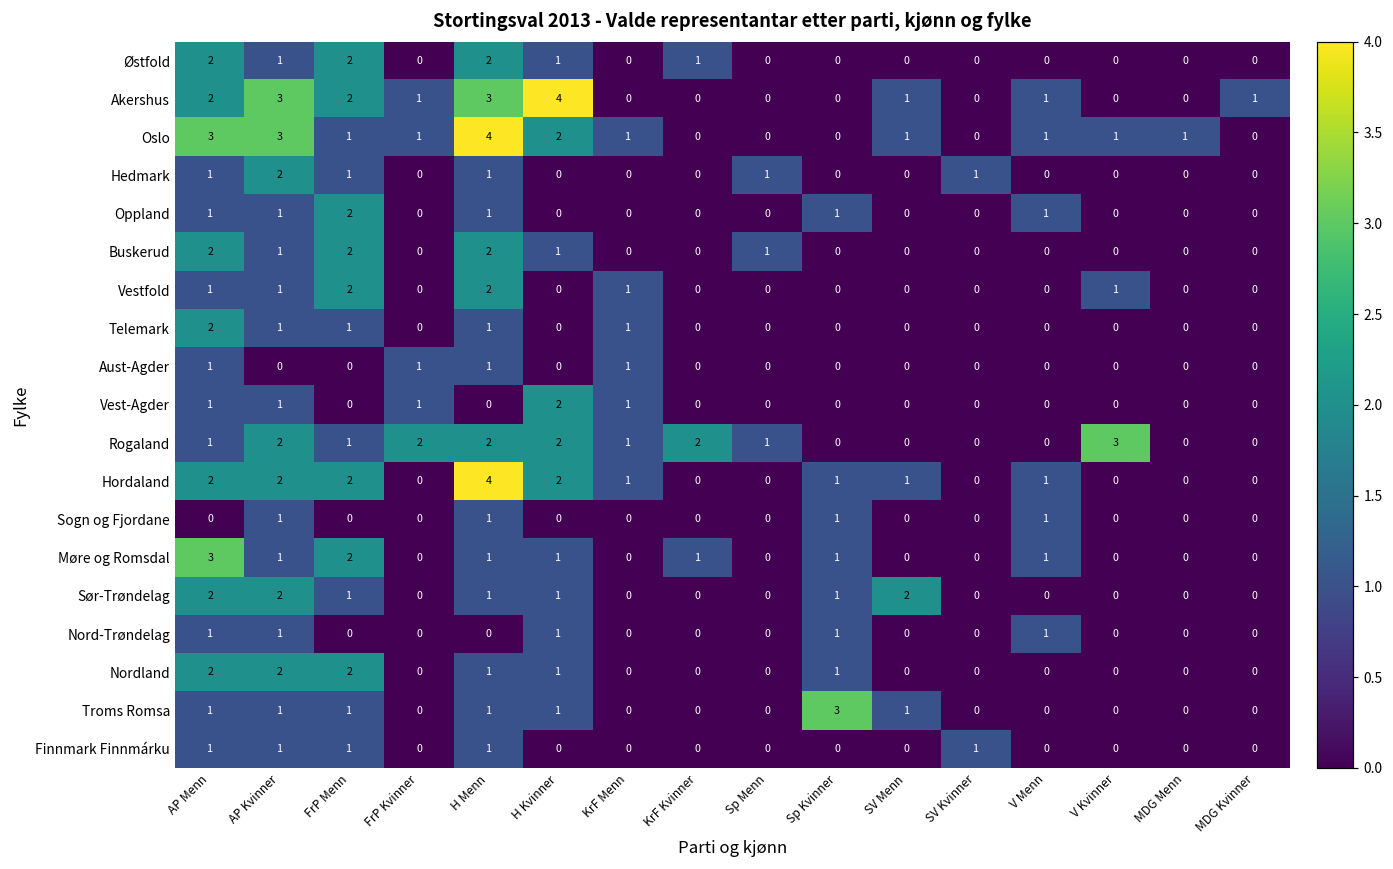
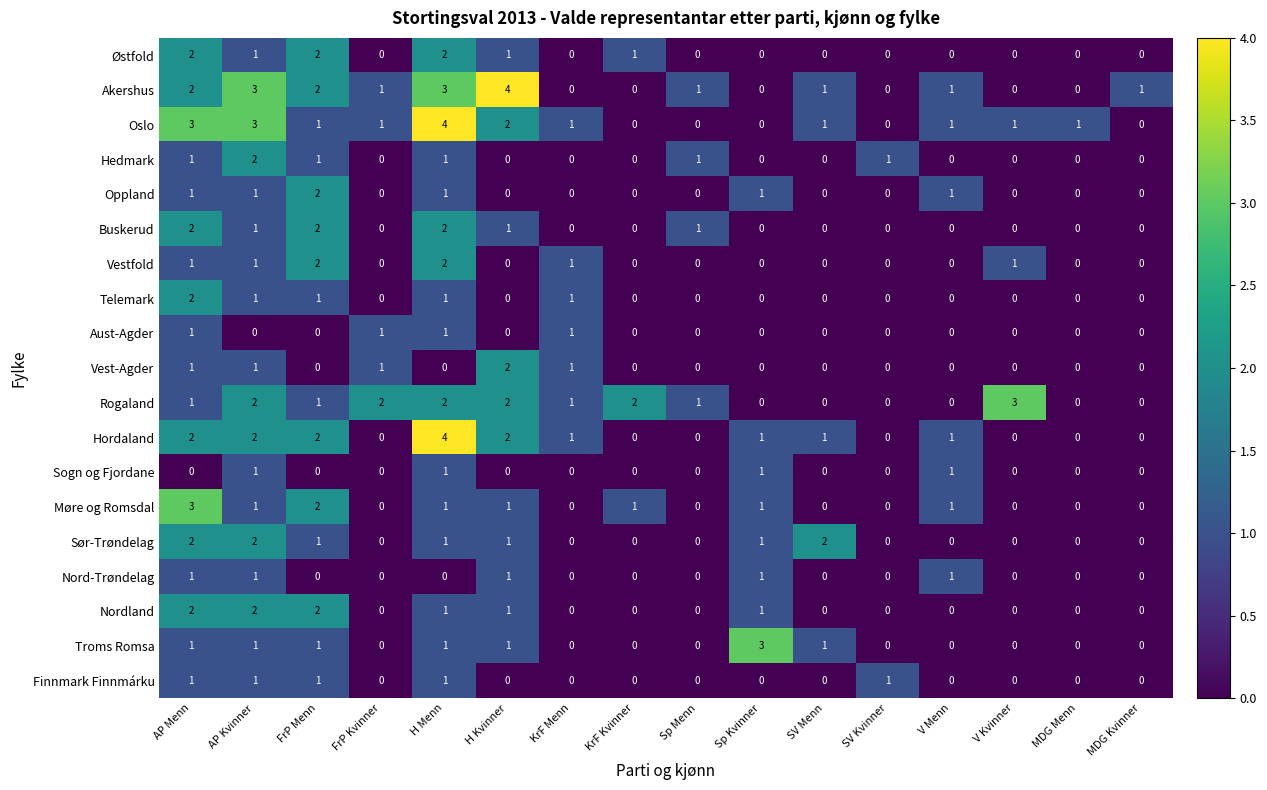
Akershus, Sp Menn: 0 -> 1
